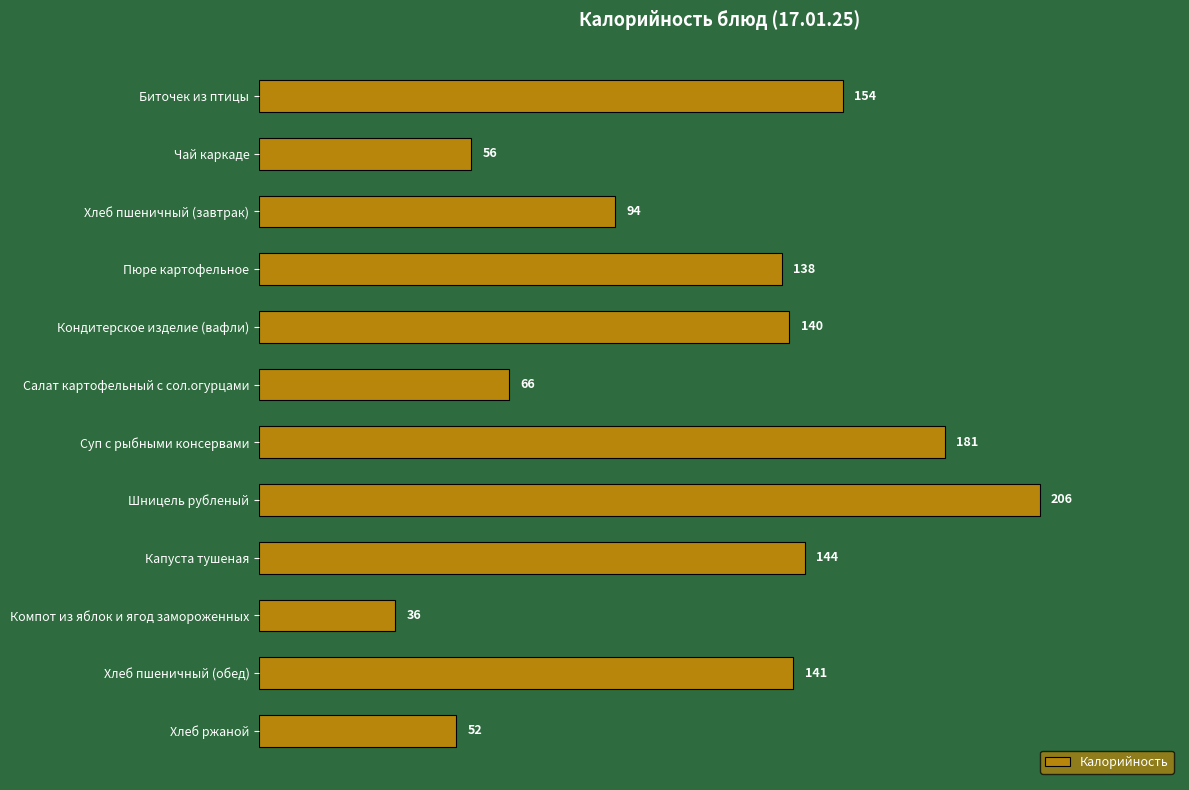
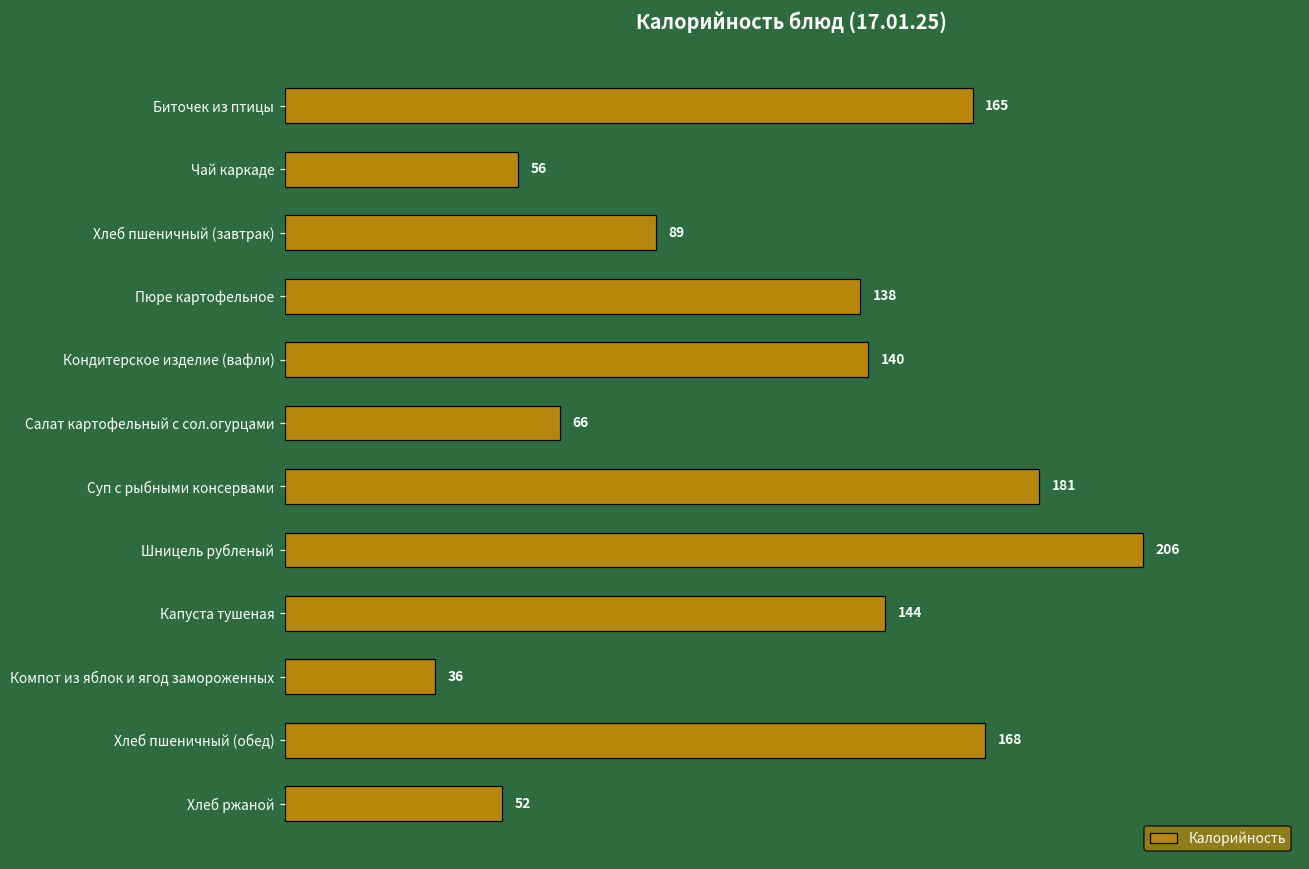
Биточек из птицы: 154 -> 165
Хлеб пшеничный (завтрак): 94 -> 89
Хлеб пшеничный (обед): 141 -> 168
